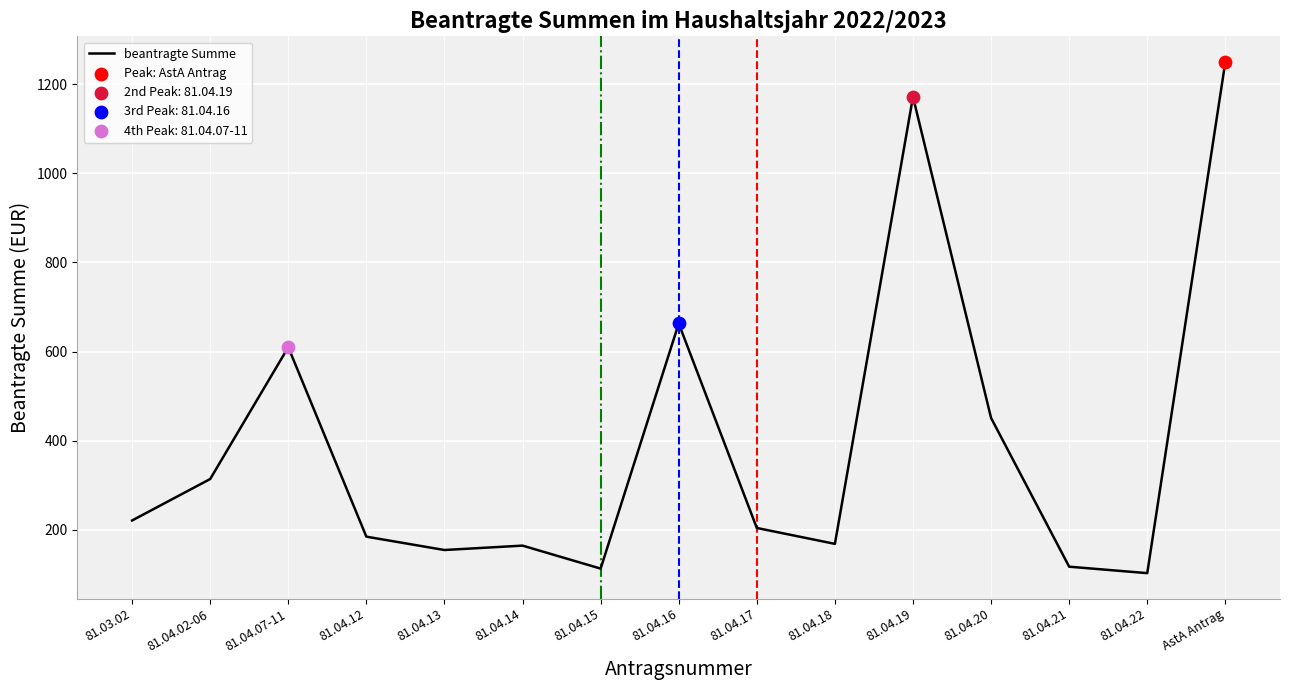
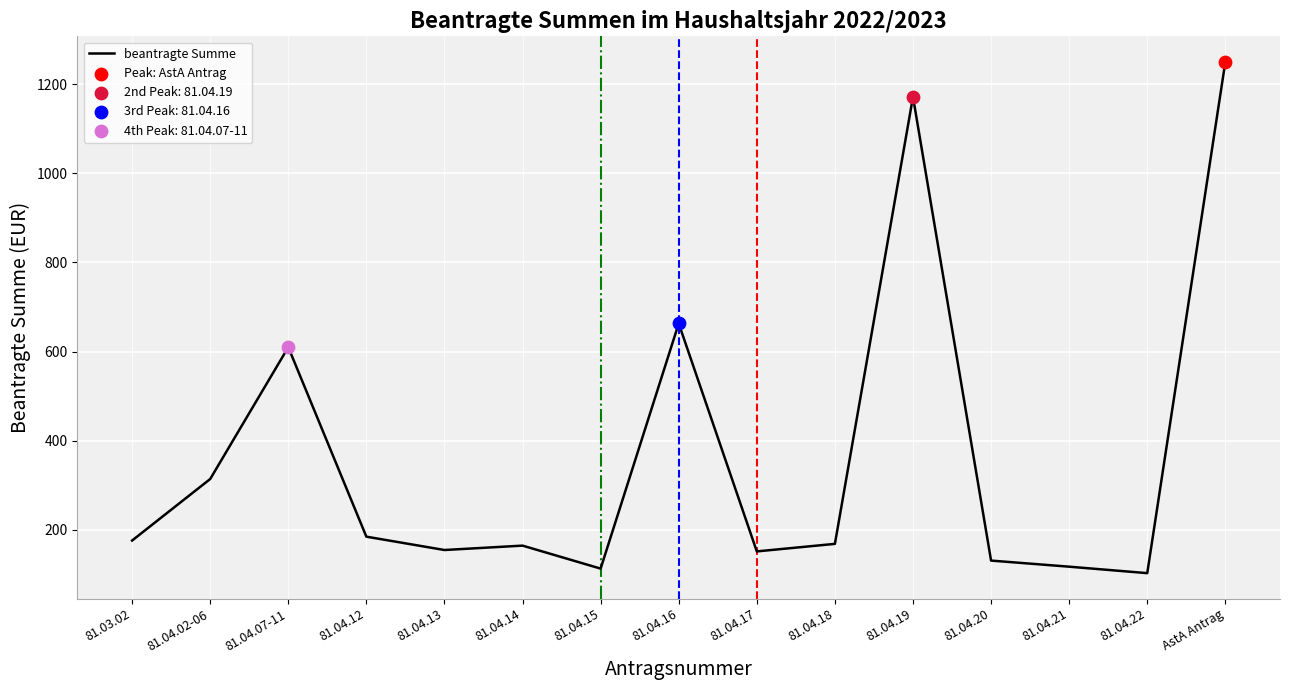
beantragte Summe, 81.03.02: 220 -> 180
beantragte Summe, 81.04.17: 200 -> 150
beantragte Summe, 81.04.20: 450 -> 130
